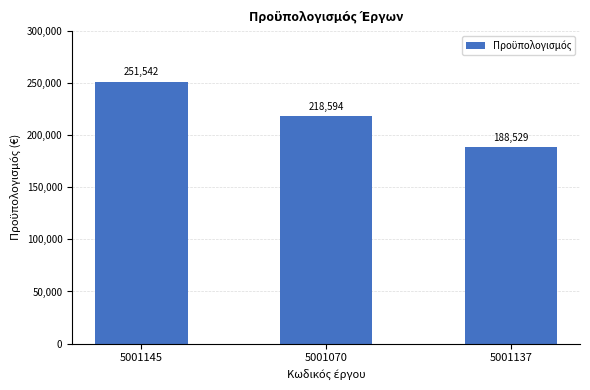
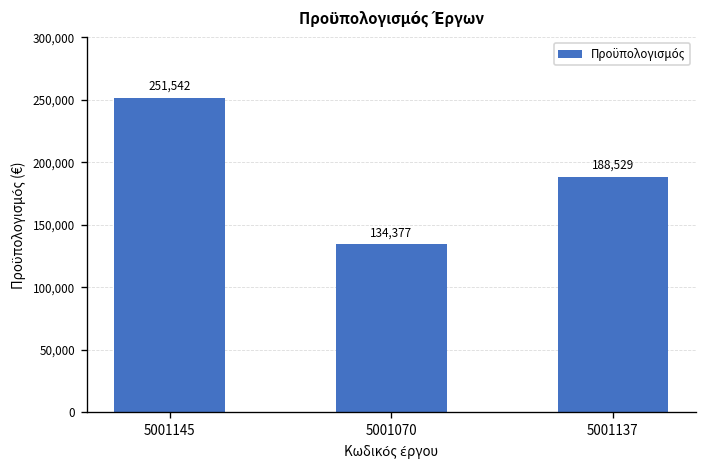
5001070: 218,594 -> 134,377
